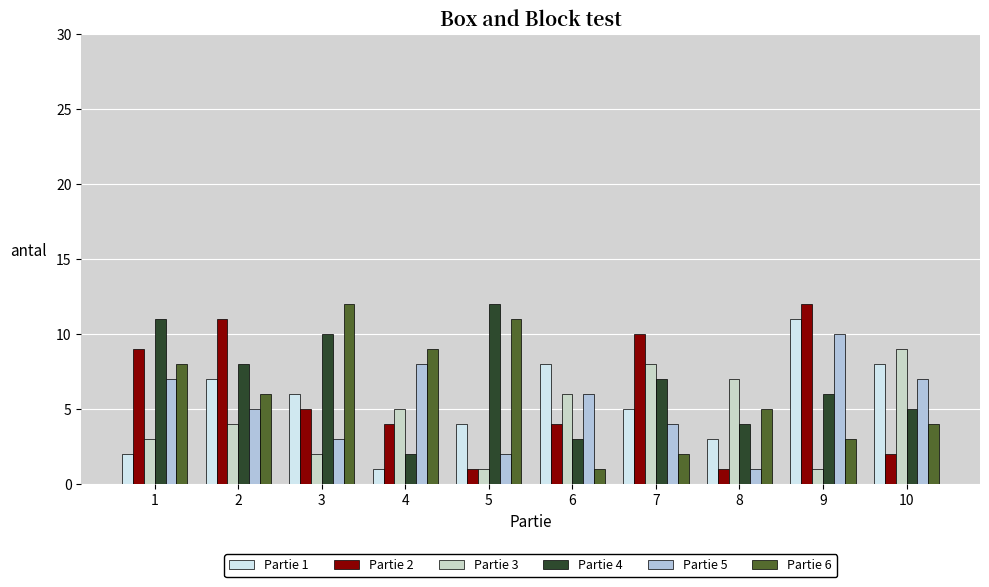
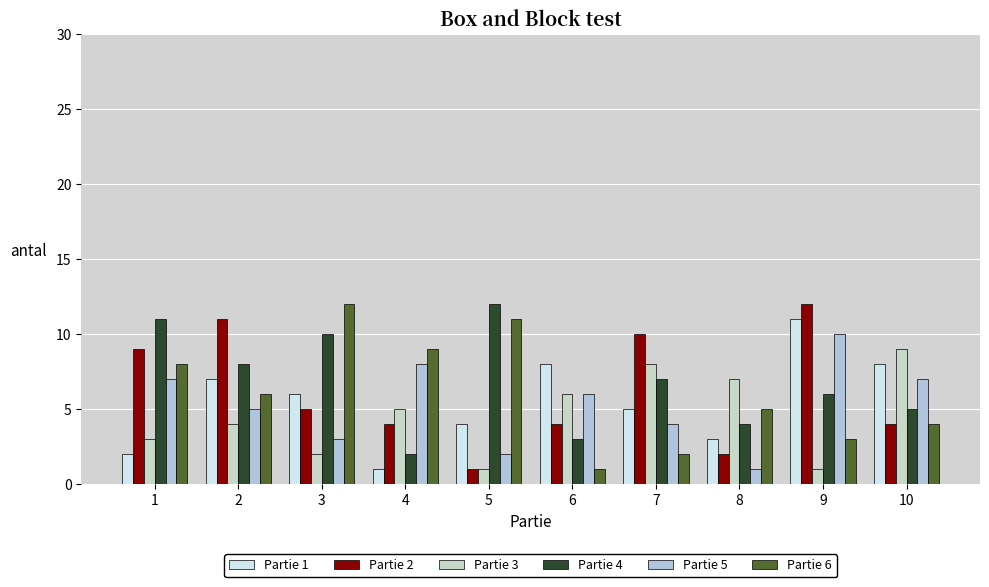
Partie 2, 8: 1 -> 2
Partie 2, 10: 2 -> 4
